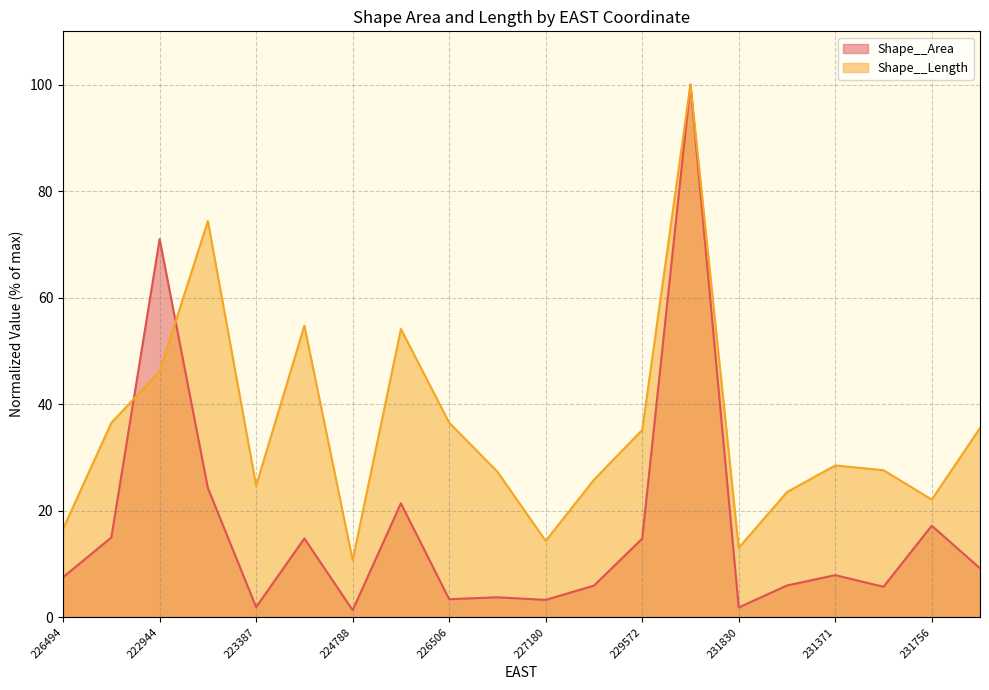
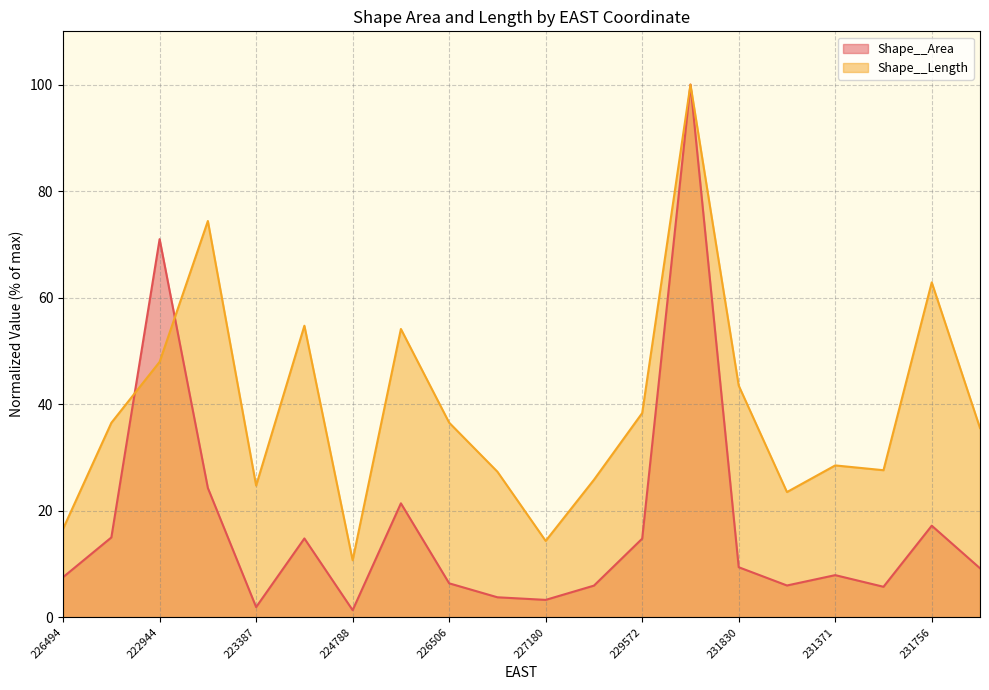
Shape__Length, 222944: 46 -> 48
Shape__Area, 226506: 3 -> 6
Shape__Length, 229572: 35 -> 38
Shape__Area, 231830: 2 -> 9
Shape__Length, 231830: 13 -> 43
Shape__Length, 231756: 22 -> 63
